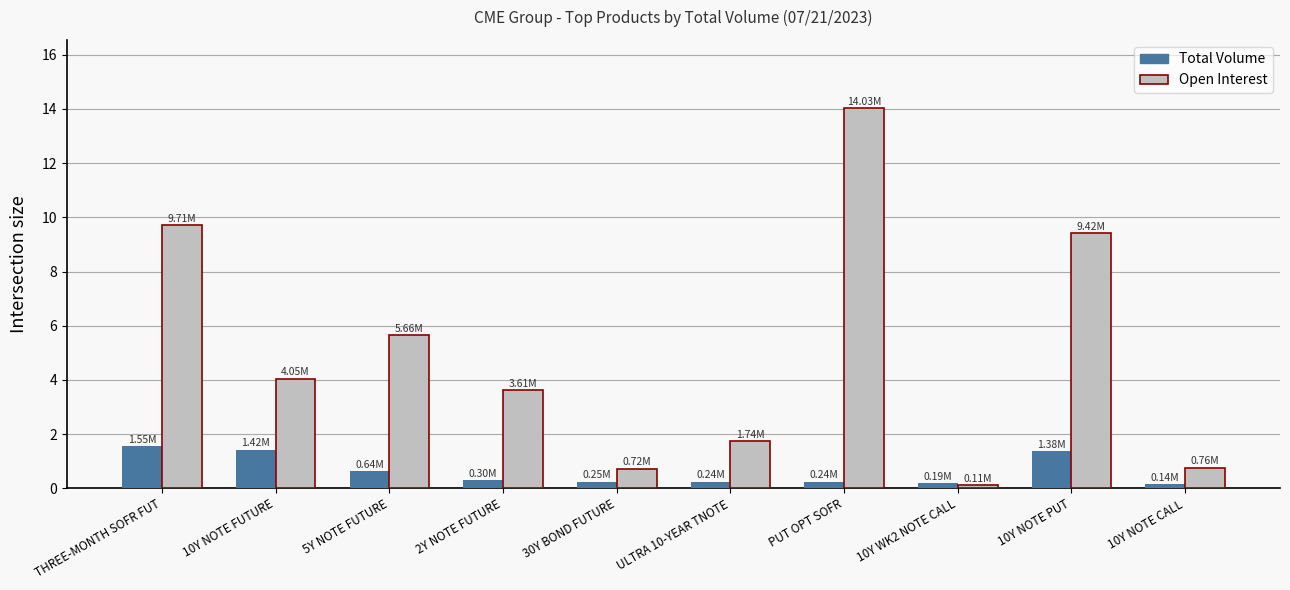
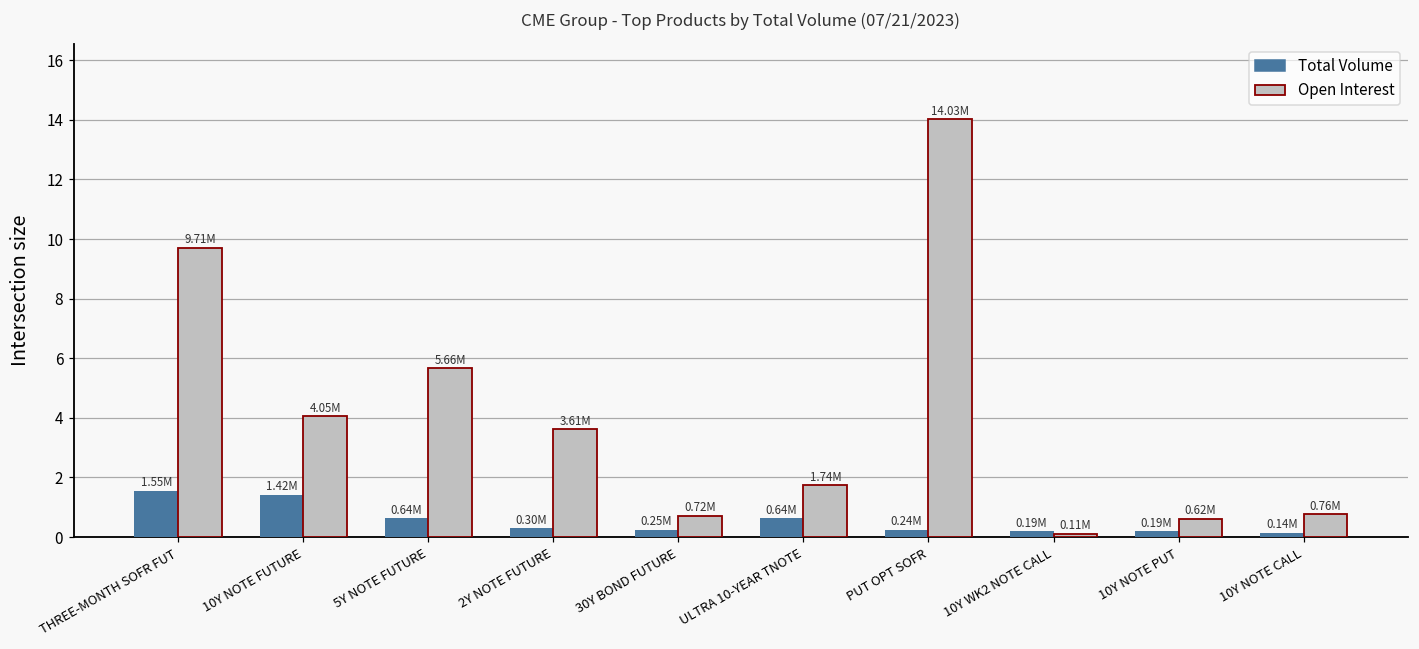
Total Volume, ULTRA 10-YEAR TNOTE: 0.24M -> 0.64M
Total Volume, 10Y NOTE PUT: 1.38M -> 0.19M
Open Interest, 10Y NOTE PUT: 9.42M -> 0.62M
